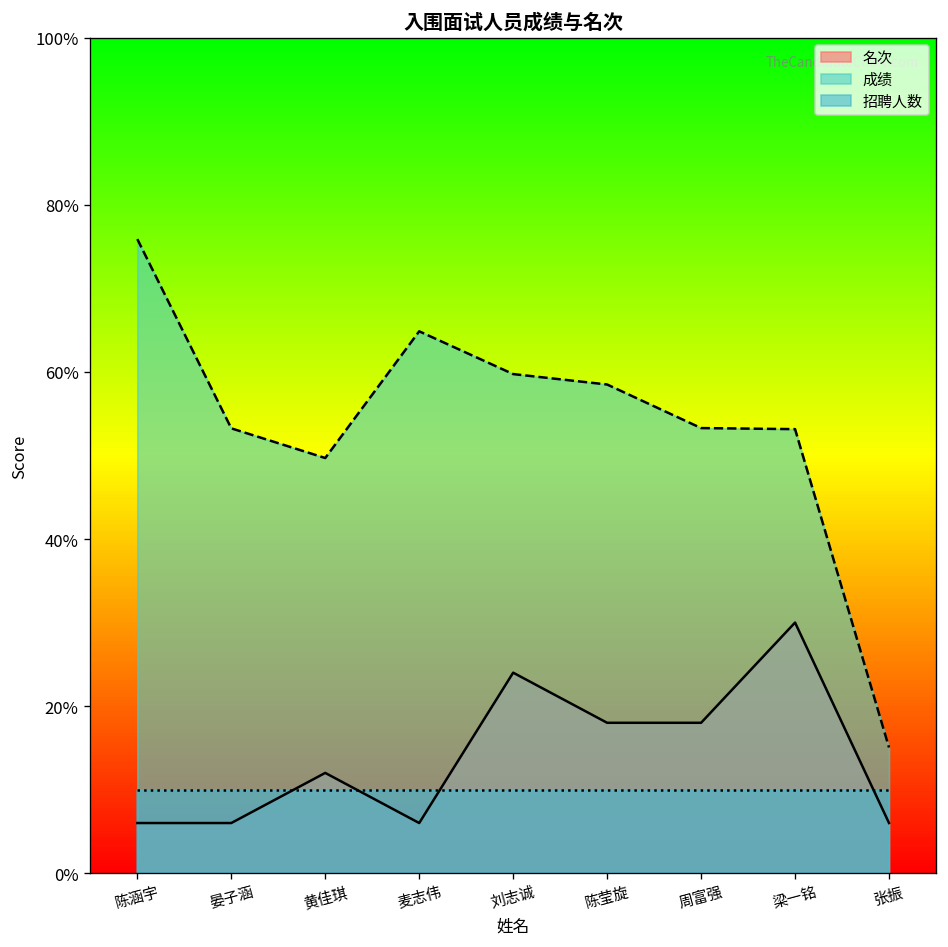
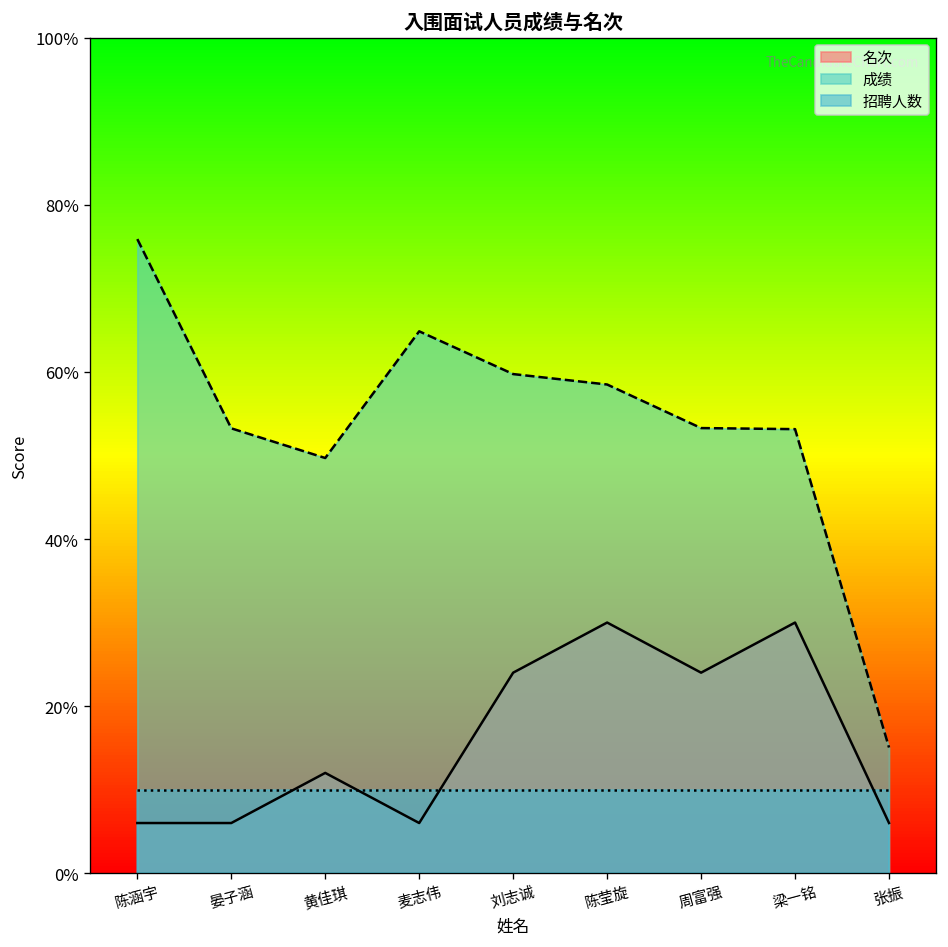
名次, 陈莹旋: 18% -> 30%
名次, 周富强: 18% -> 24%
